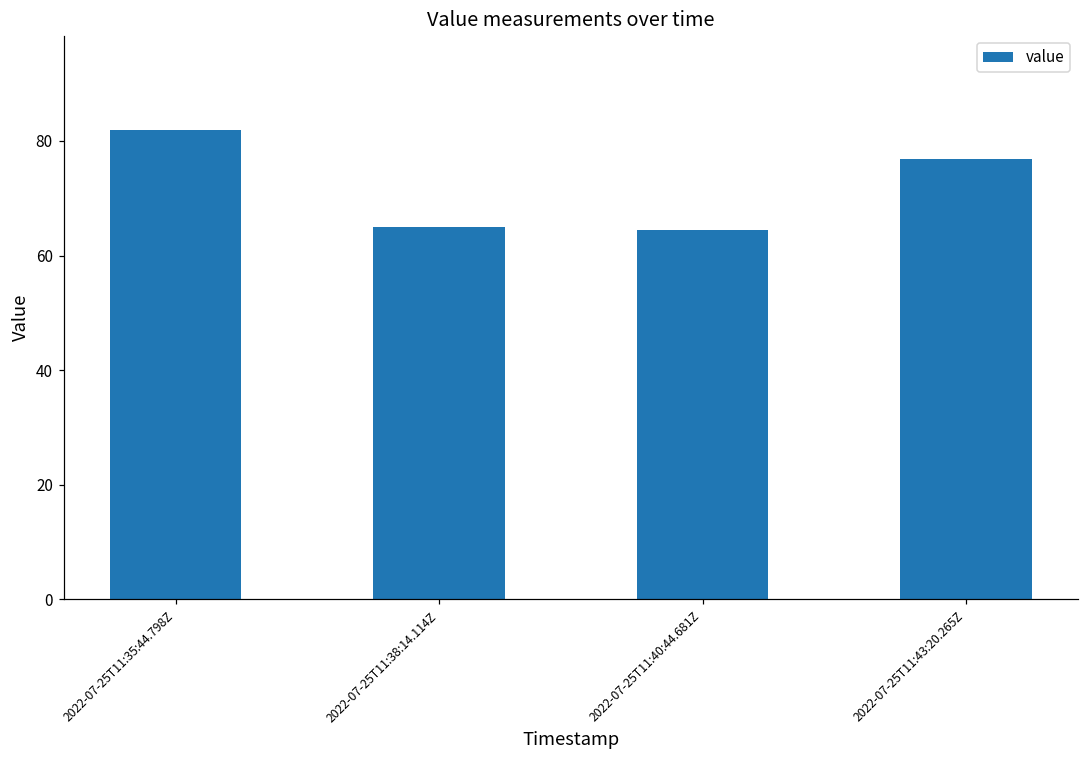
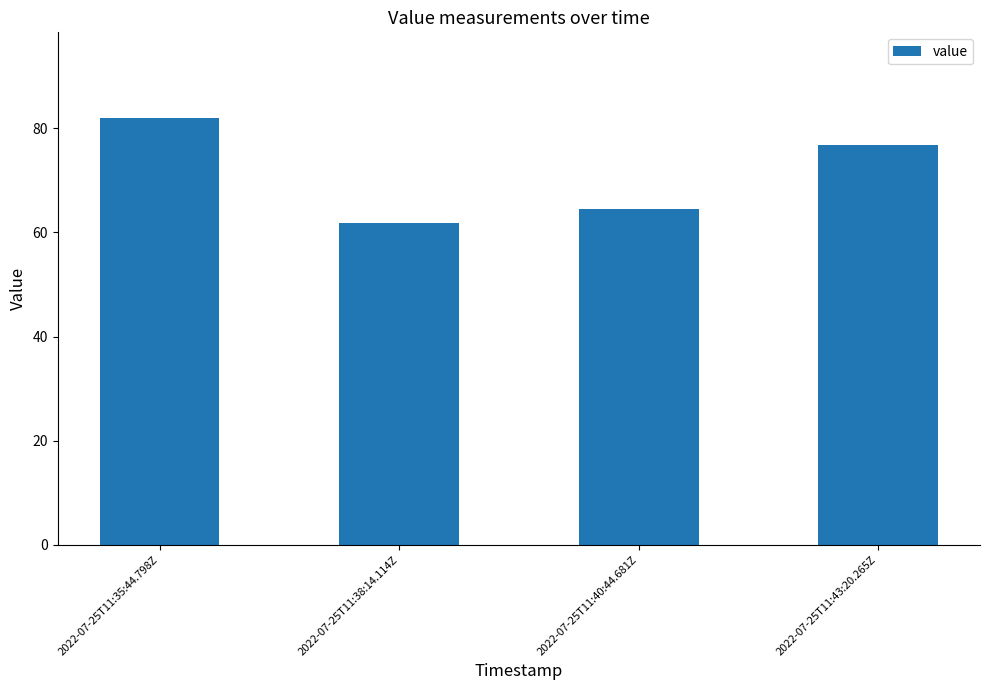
2022-07-25T11:38:14.114Z: 65 -> 62
